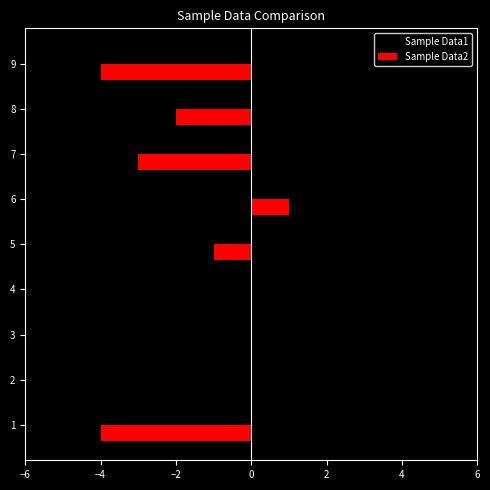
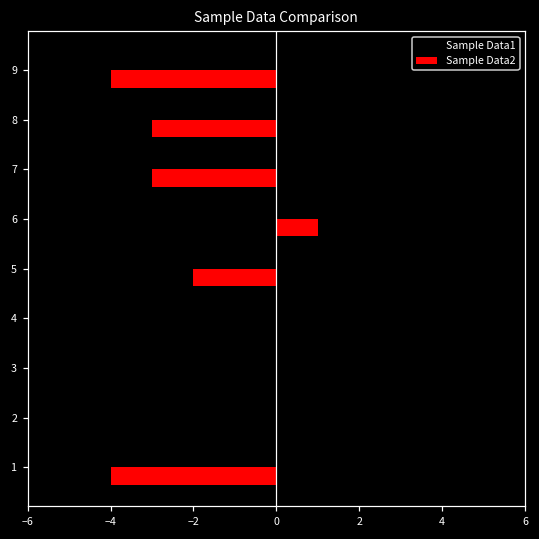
Sample Data2, 8: -2 -> -3
Sample Data2, 5: -1 -> -2
